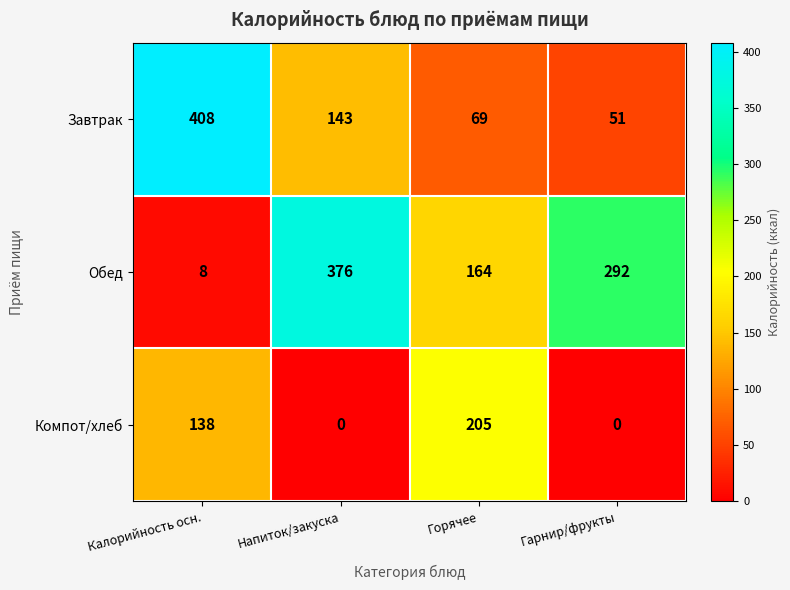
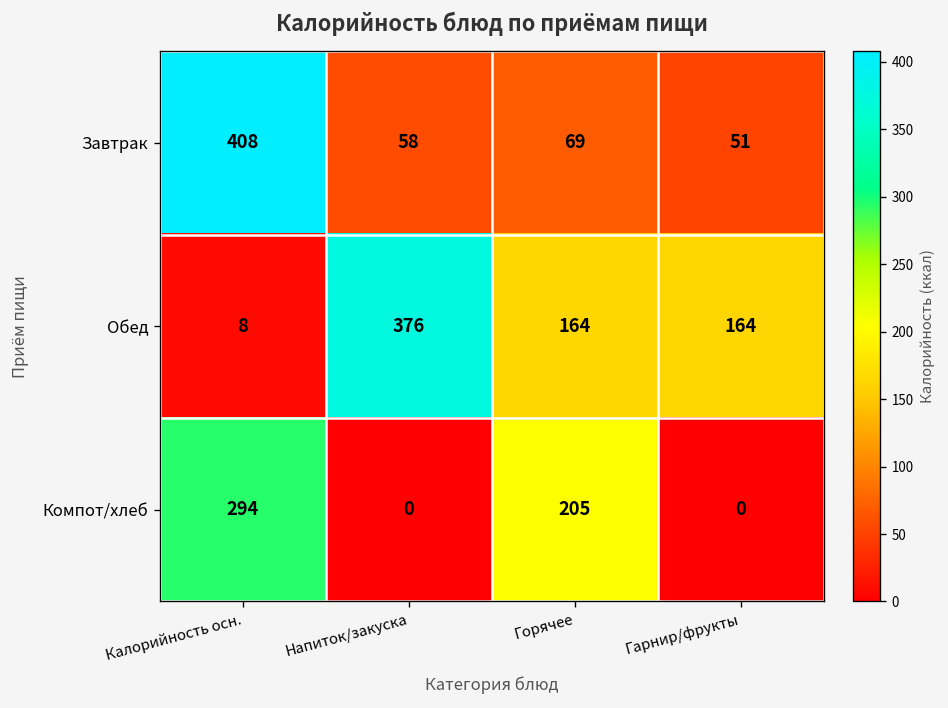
Завтрак, Напиток/закуска: 143 -> 58
Обед, Гарнир/фрукты: 292 -> 164
Компот/хлеб, Калорийность осн.: 138 -> 294
